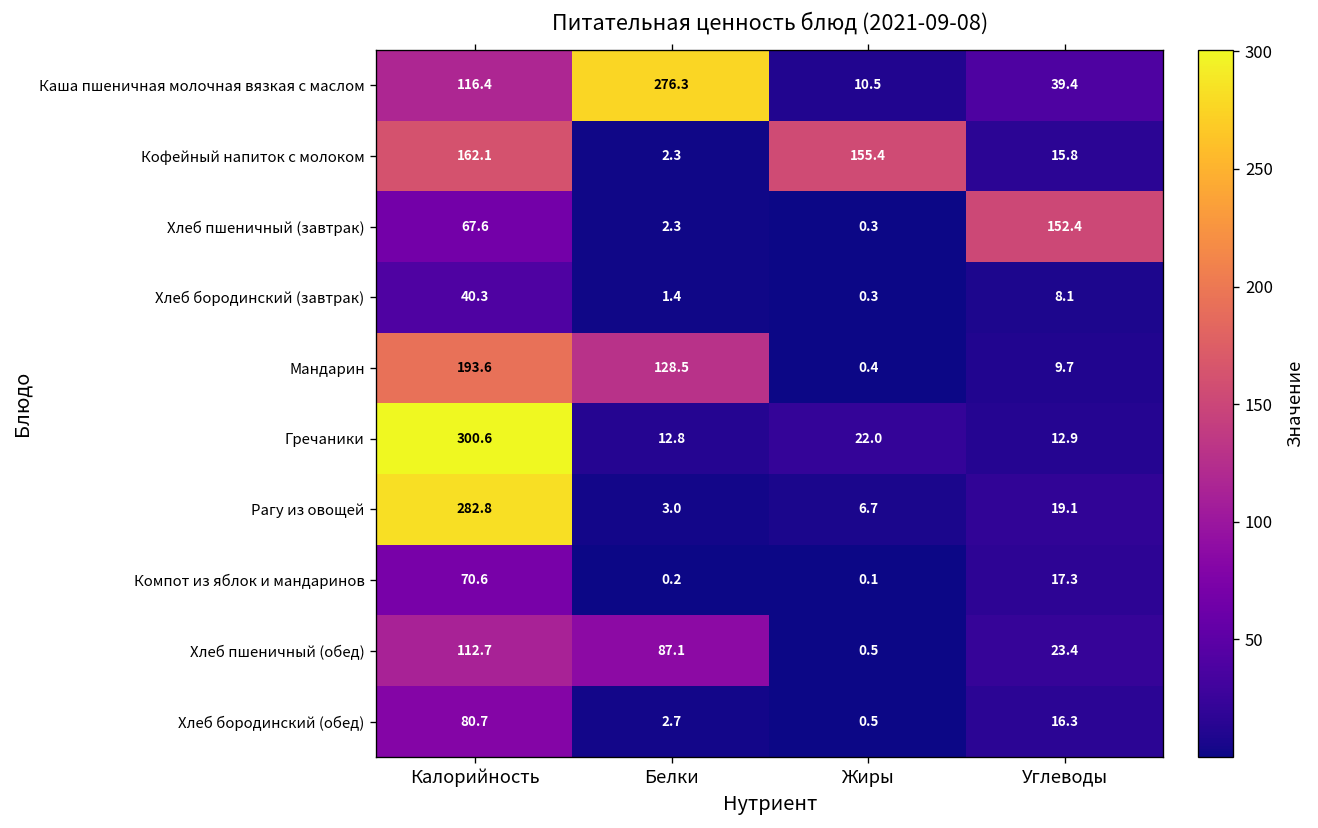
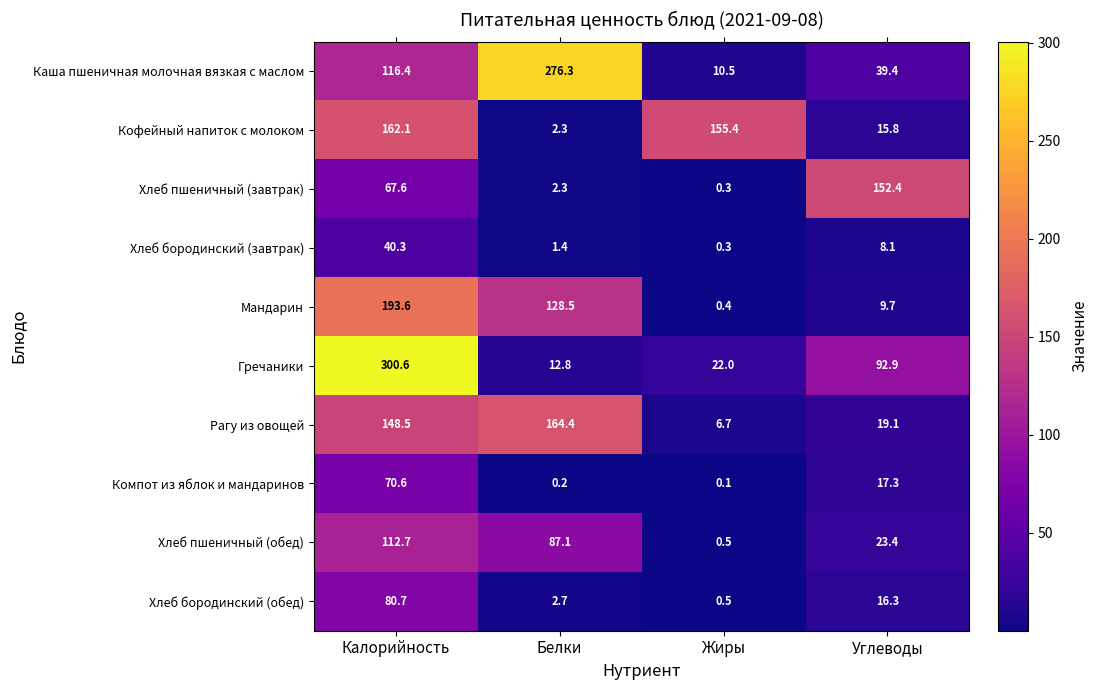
Гречаники, Углеводы: 12.9 -> 92.9
Рагу из овощей, Калорийность: 282.8 -> 148.5
Рагу из овощей, Белки: 3.0 -> 164.4
